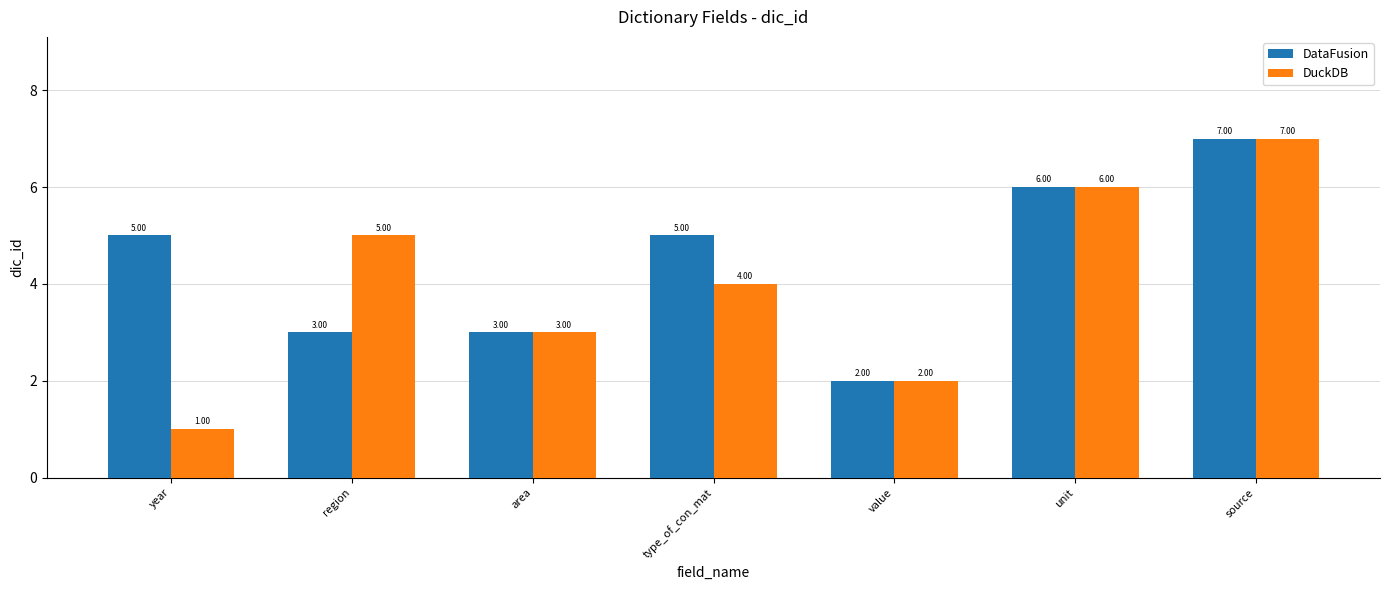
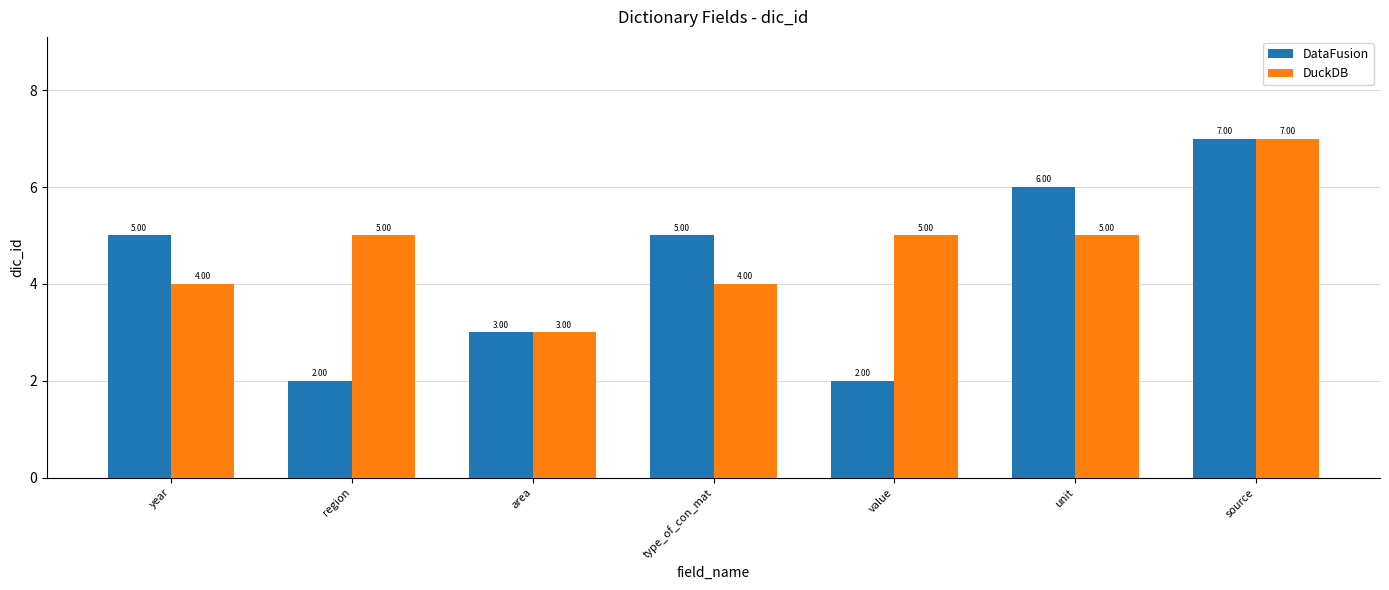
DuckDB, year: 1.00 -> 4.00
DataFusion, region: 3.00 -> 2.00
DuckDB, value: 2.00 -> 5.00
DuckDB, unit: 6.00 -> 5.00
